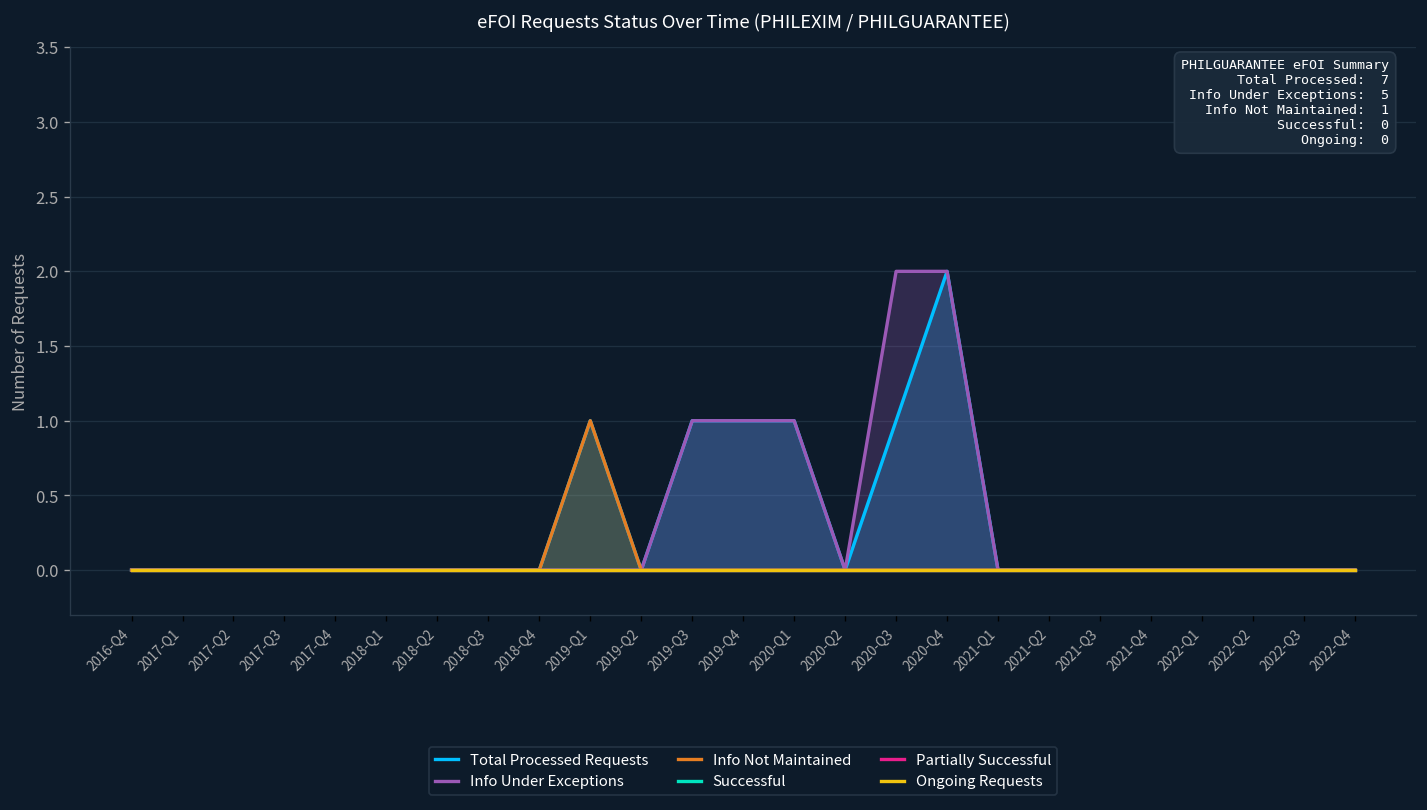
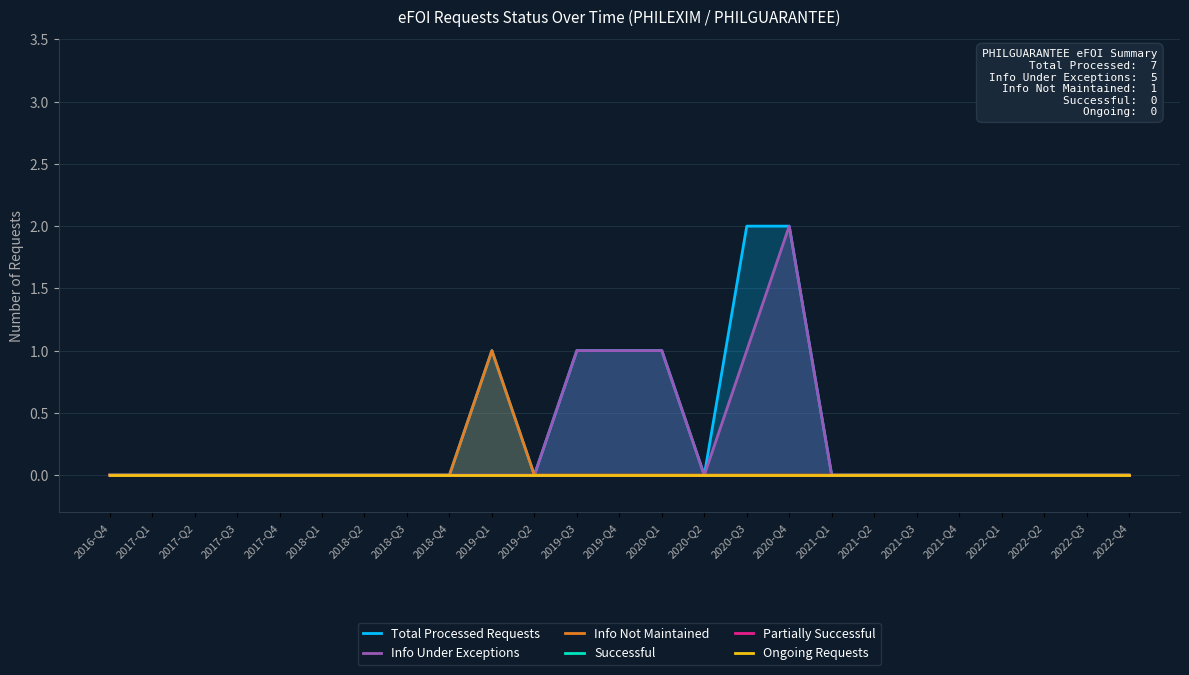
Total Processed Requests, 2020-Q3: 1 -> 2
Info Under Exceptions, 2020-Q3: 2 -> 1
